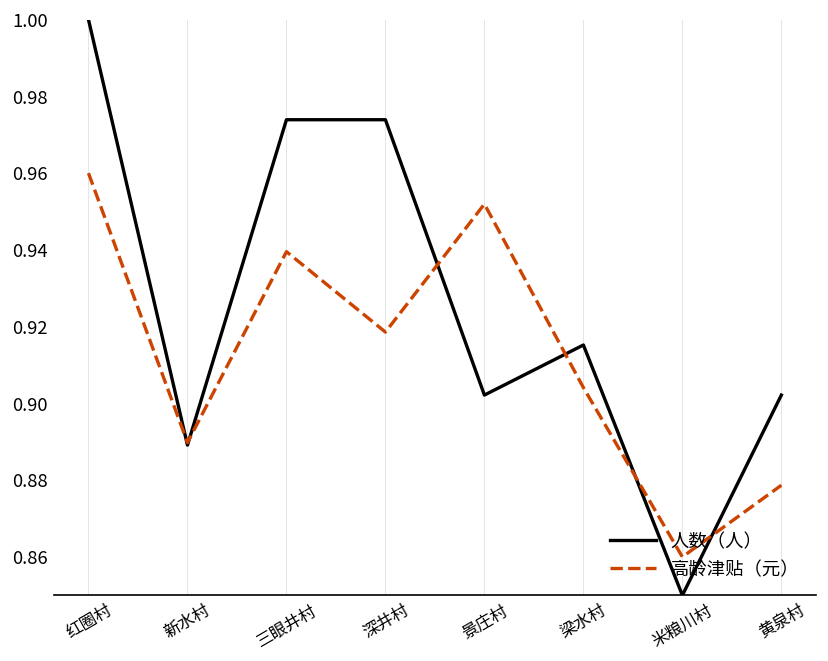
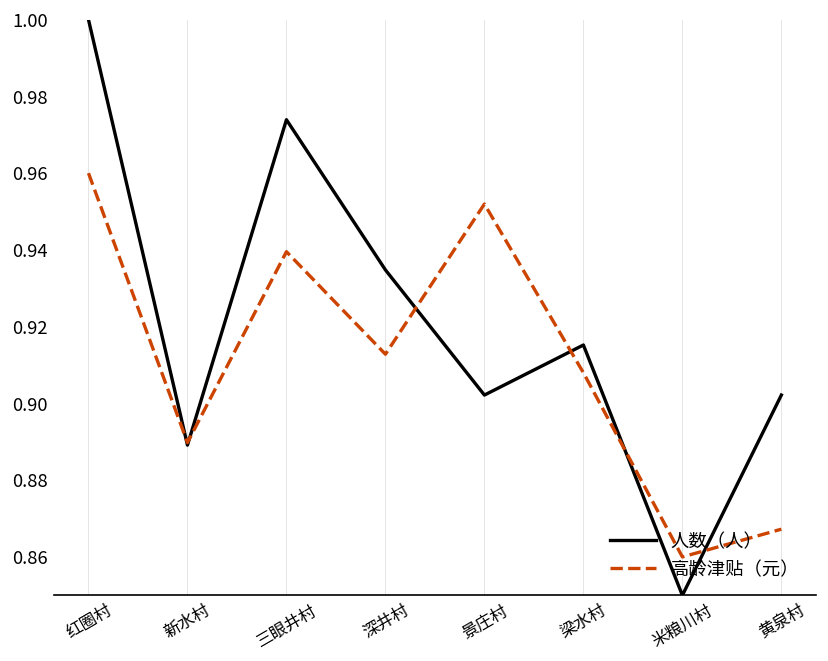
人数（人）, 深井村: 0.974 -> 0.935
高龄津贴（元）, 深井村: 0.919 -> 0.913
高龄津贴（元）, 梁水村: 0.904 -> 0.908
高龄津贴（元）, 黄泉村: 0.879 -> 0.867
